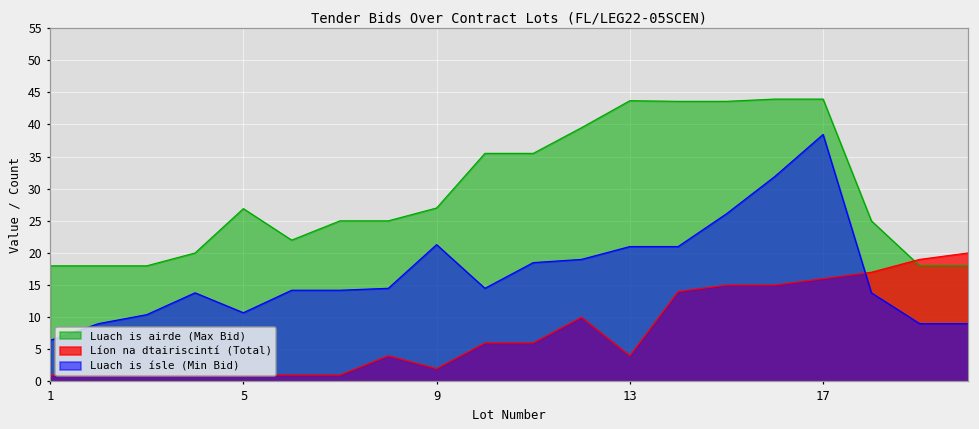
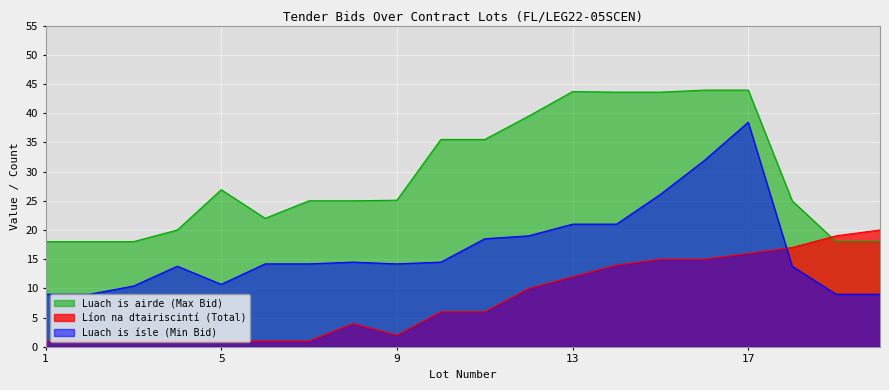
Luach is ísle (Min Bid), 1: 6 -> 9
Luach is airde (Max Bid), 9: 27 -> 25
Luach is ísle (Min Bid), 9: 21 -> 14
Líon na dtairiscintí (Total), 13: 4 -> 12
